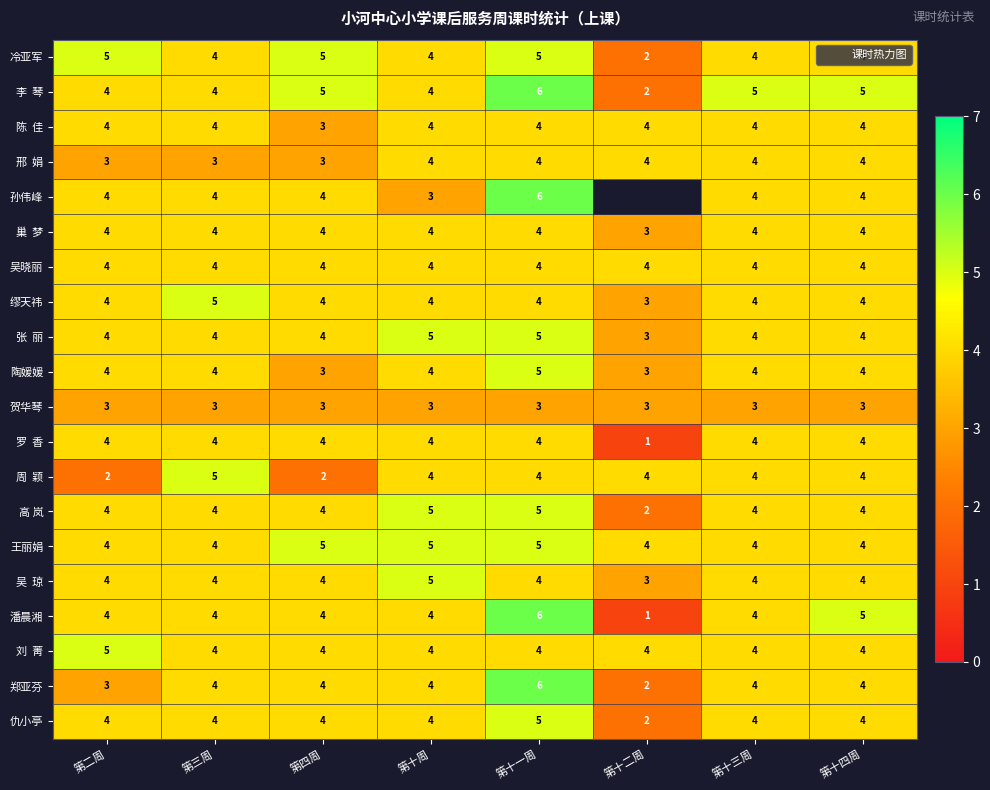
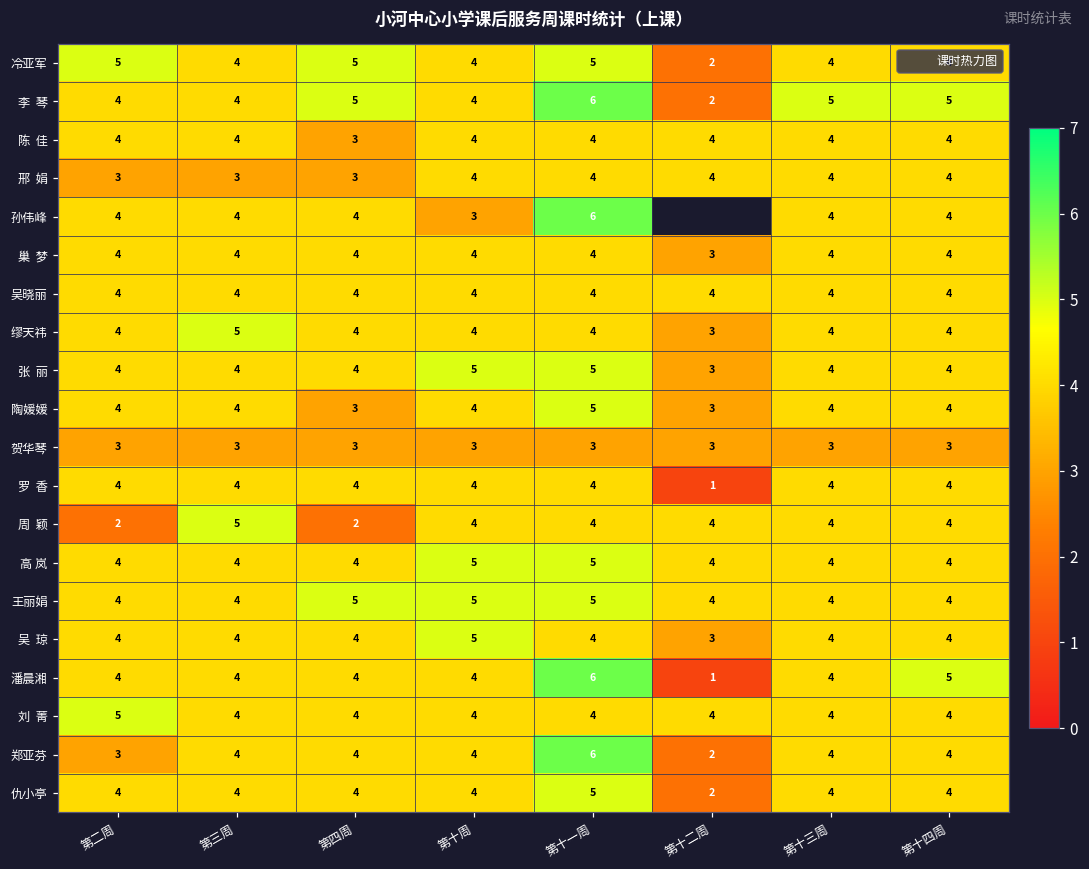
高 岚, 第十二周: 2 -> 4
